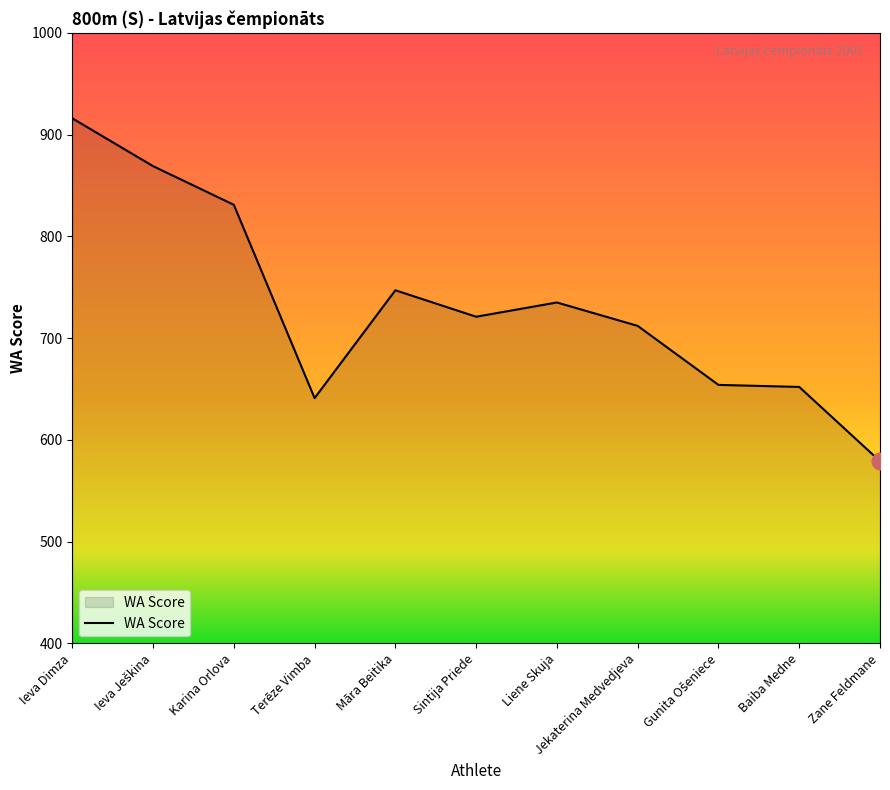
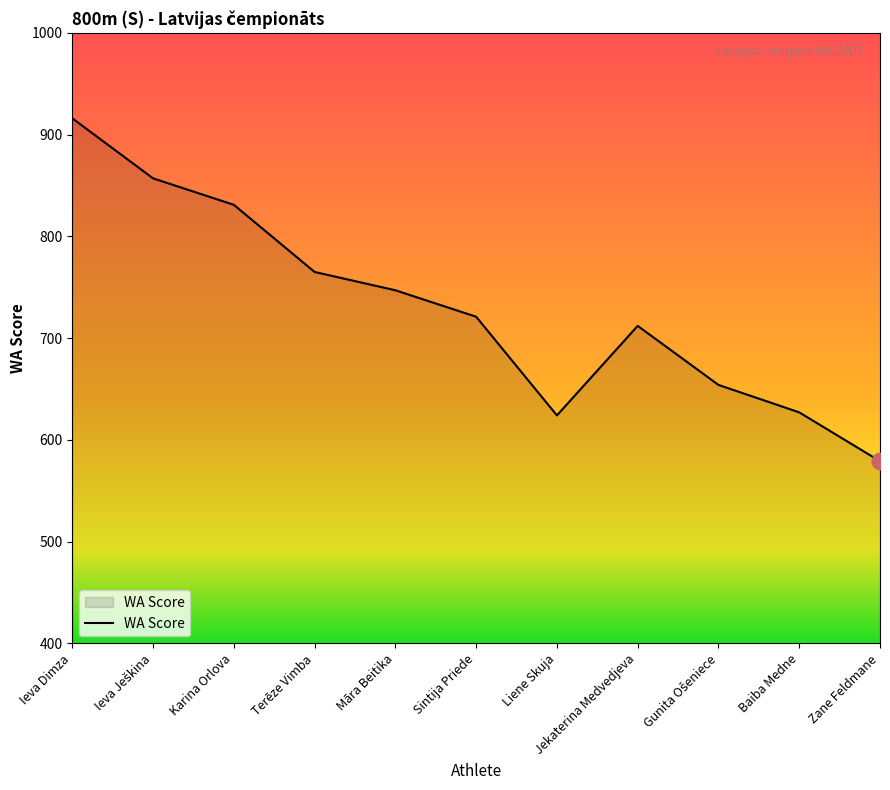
WA Score, Ieva Ješkina: 869 -> 857
WA Score, Terēze Vimba: 641 -> 765
WA Score, Liene Skuja: 735 -> 624
WA Score, Baiba Medne: 652 -> 627
